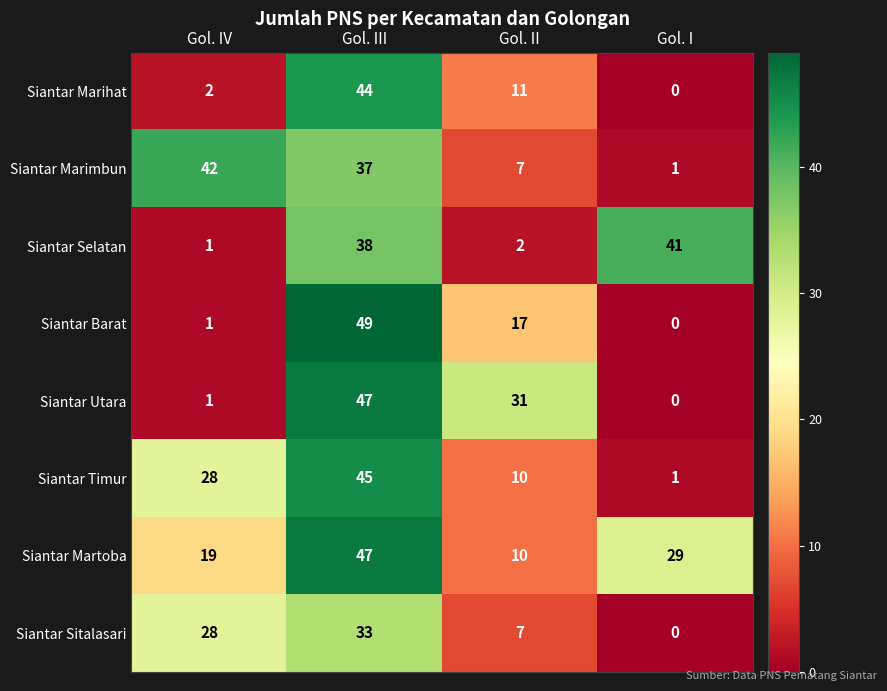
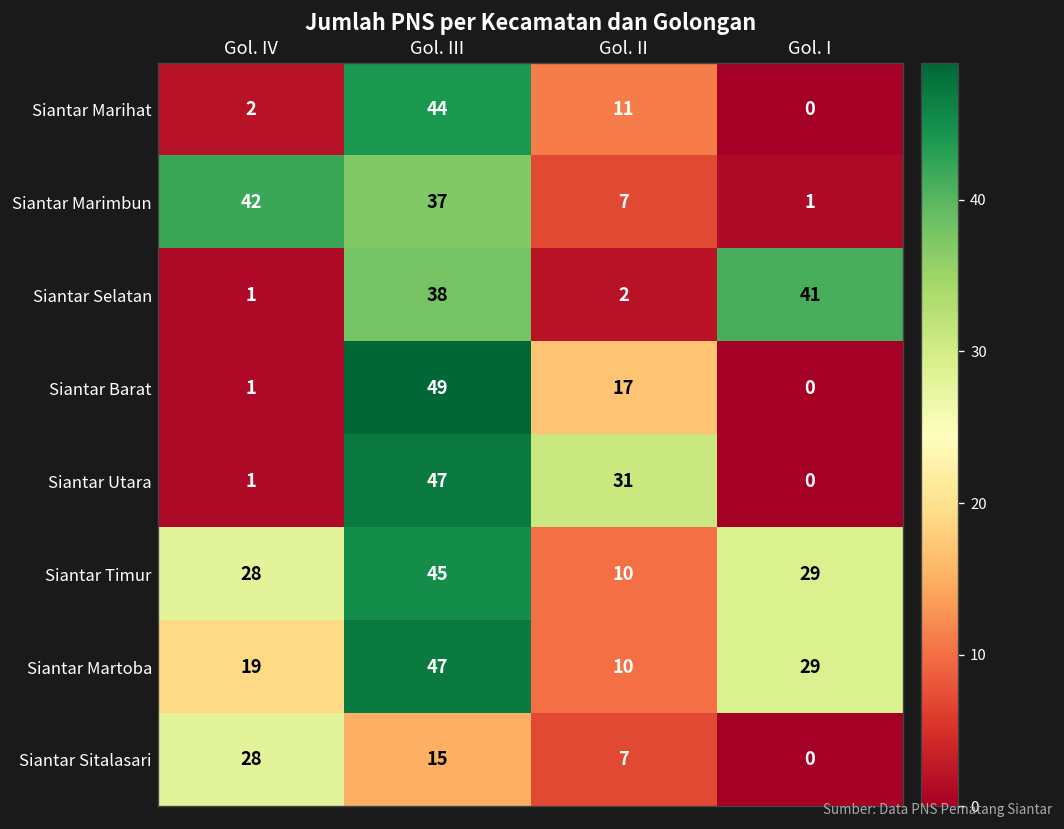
Siantar Timur, Gol. I: 1 -> 29
Siantar Sitalasari, Gol. III: 33 -> 15
